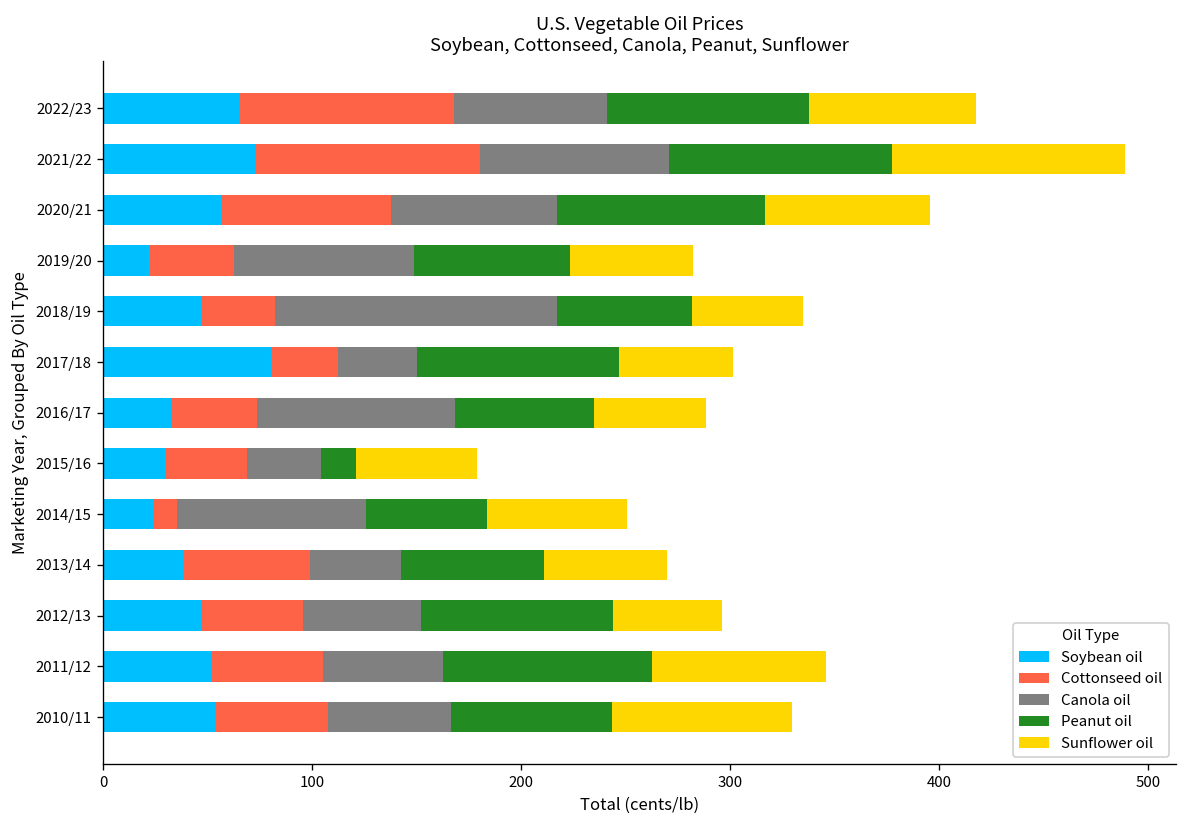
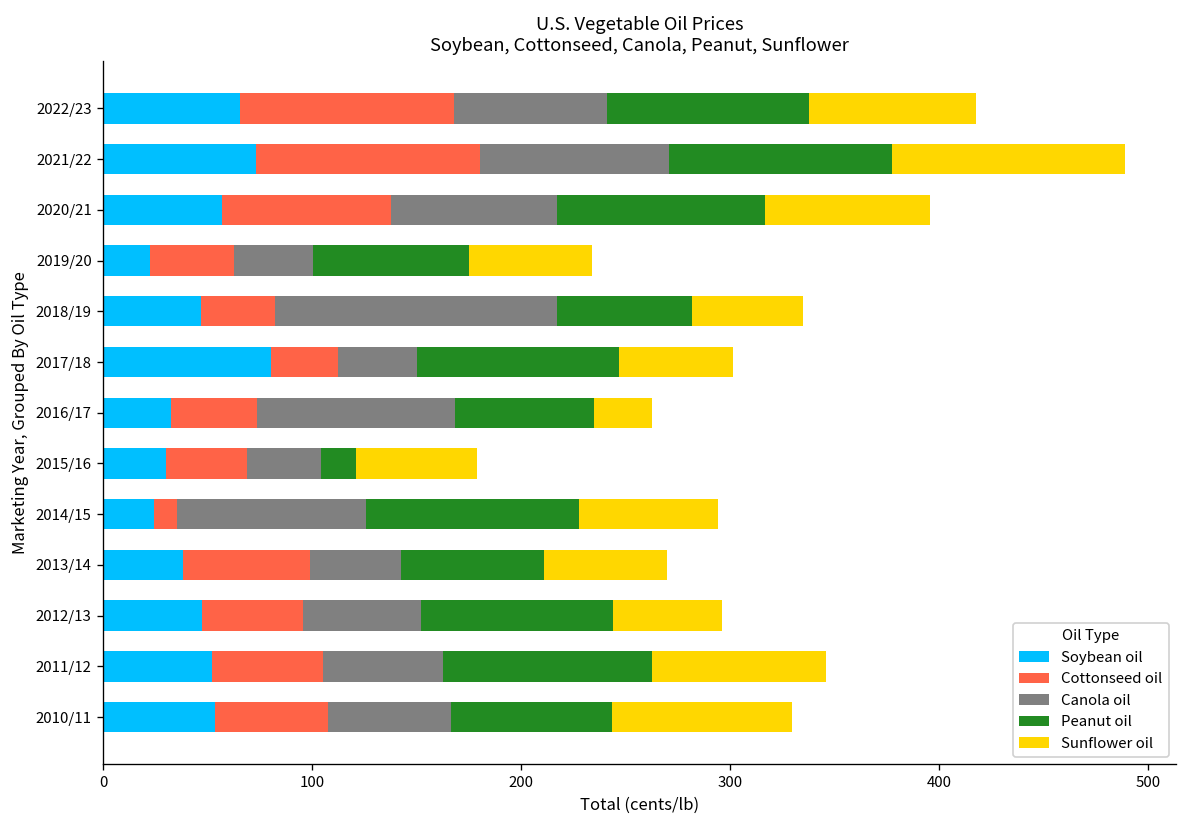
Canola oil, 2019/20: 86 -> 38
Sunflower oil, 2016/17: 54 -> 28
Peanut oil, 2014/15: 58 -> 102
